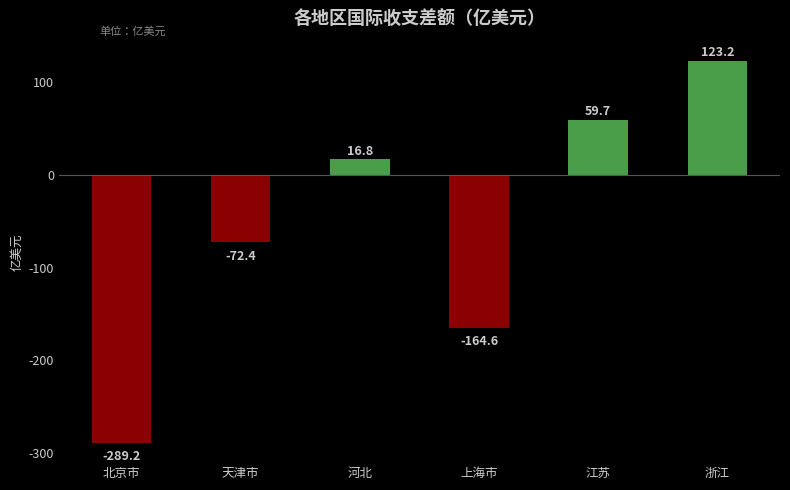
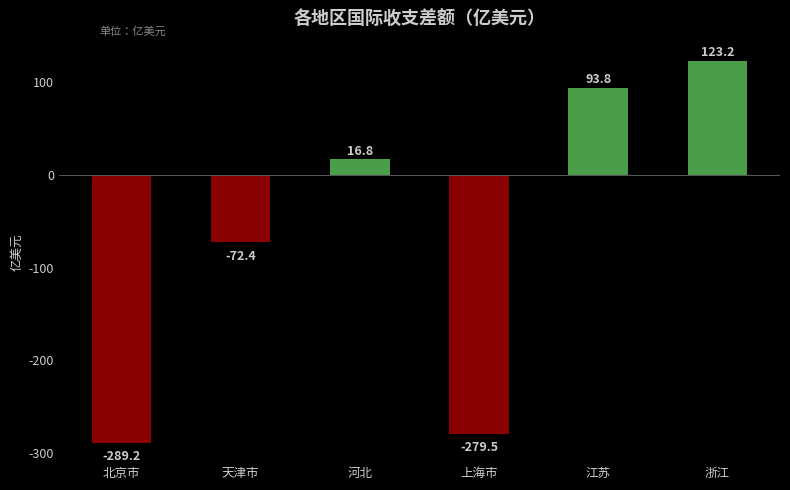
上海市: -164.6 -> -279.5
江苏: 59.7 -> 93.8
